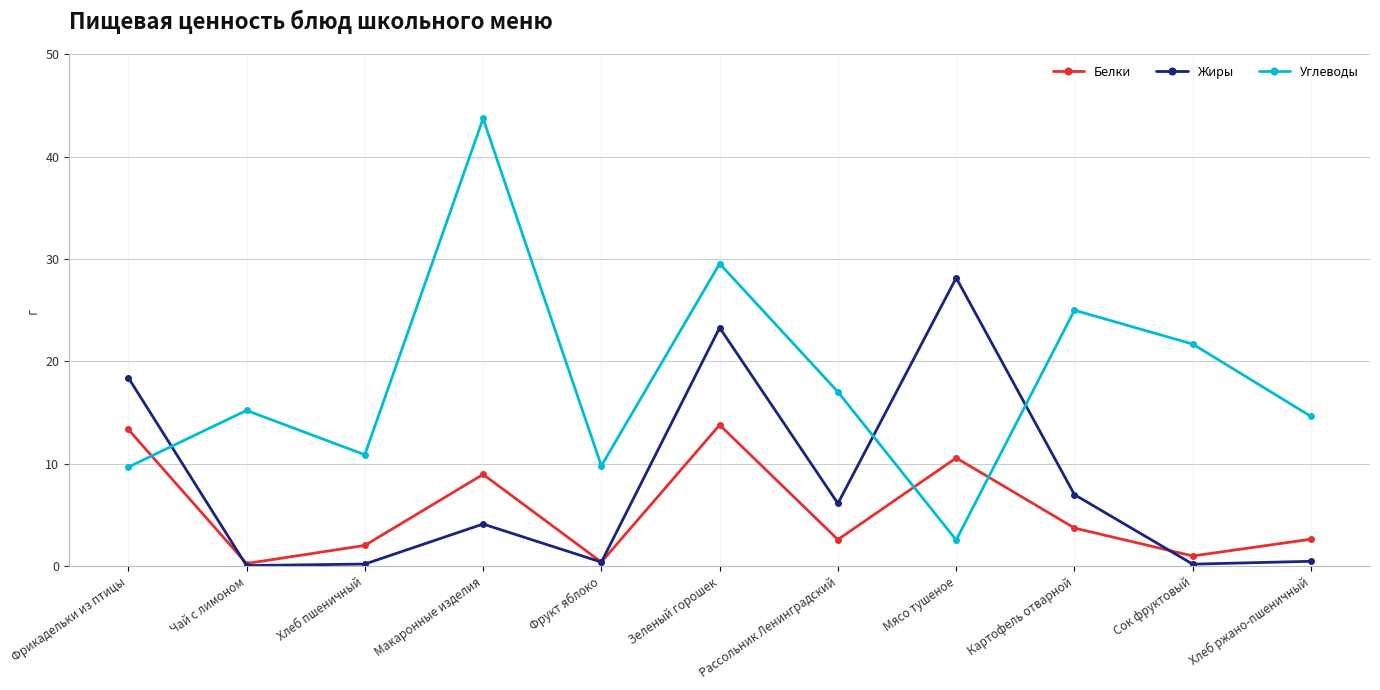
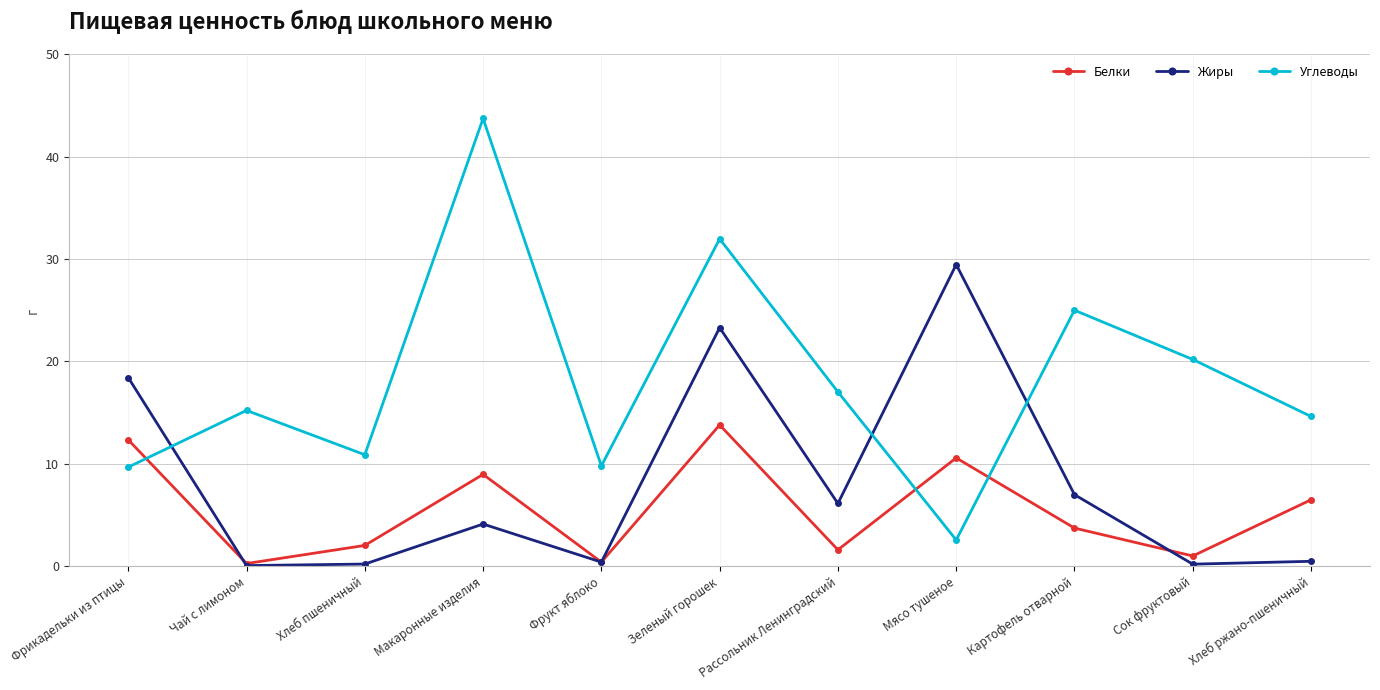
Белки, Фрикадельки из птицы: 13.4 -> 12.3
Углеводы, Зеленый горошек: 29.6 -> 32.0
Белки, Рассольник Ленинградский: 2.6 -> 1.6
Жиры, Мясо тушеное: 28.2 -> 29.5
Углеводы, Сок фруктовый: 21.7 -> 20.2
Белки, Хлеб ржано-пшеничный: 2.6 -> 6.5
